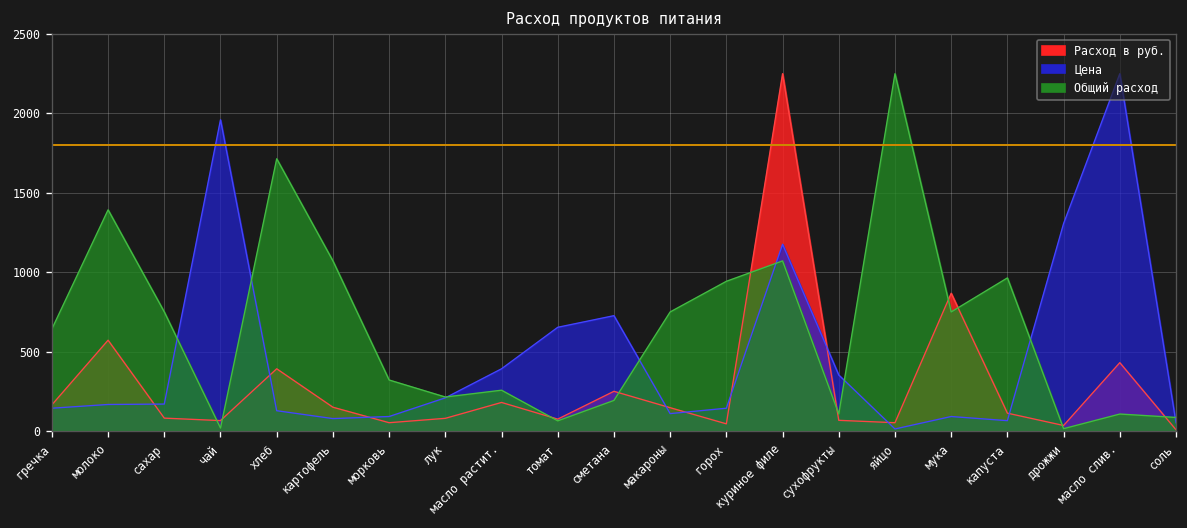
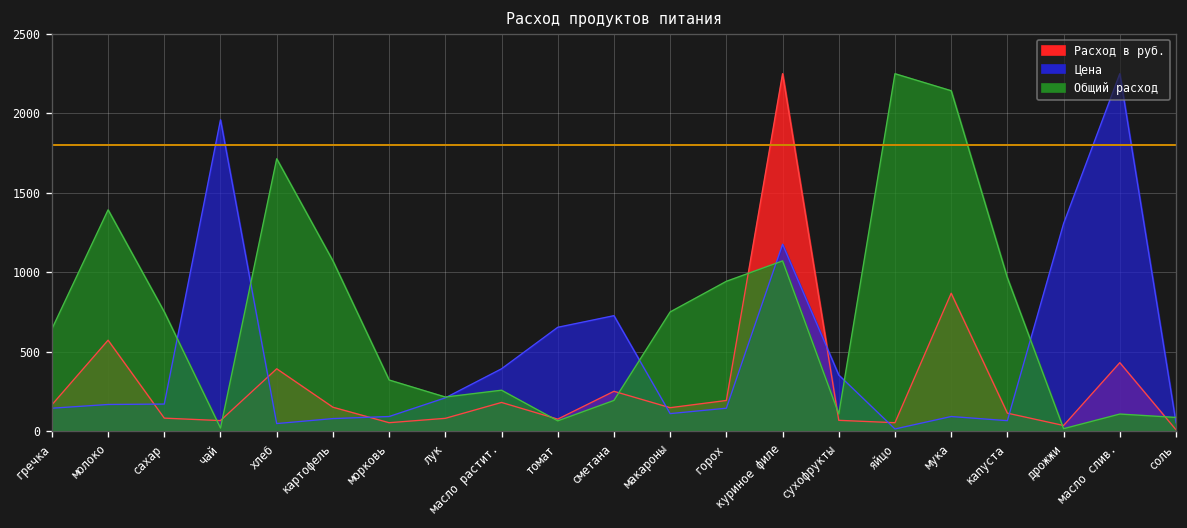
Цена, хлеб: 130 -> 50
Расход в руб., горох: 50 -> 190
Общий расход, мука: 750 -> 2140
